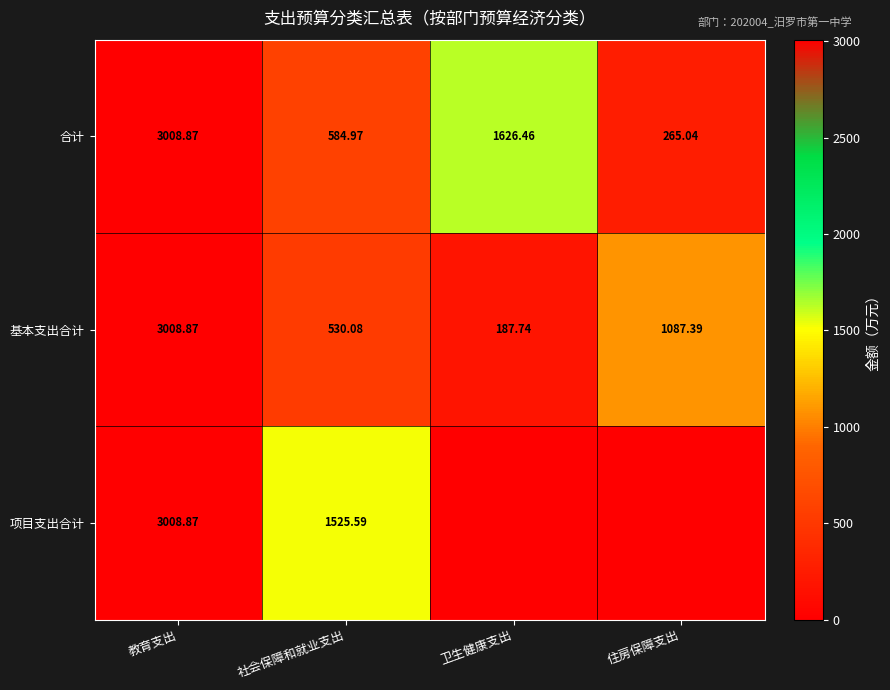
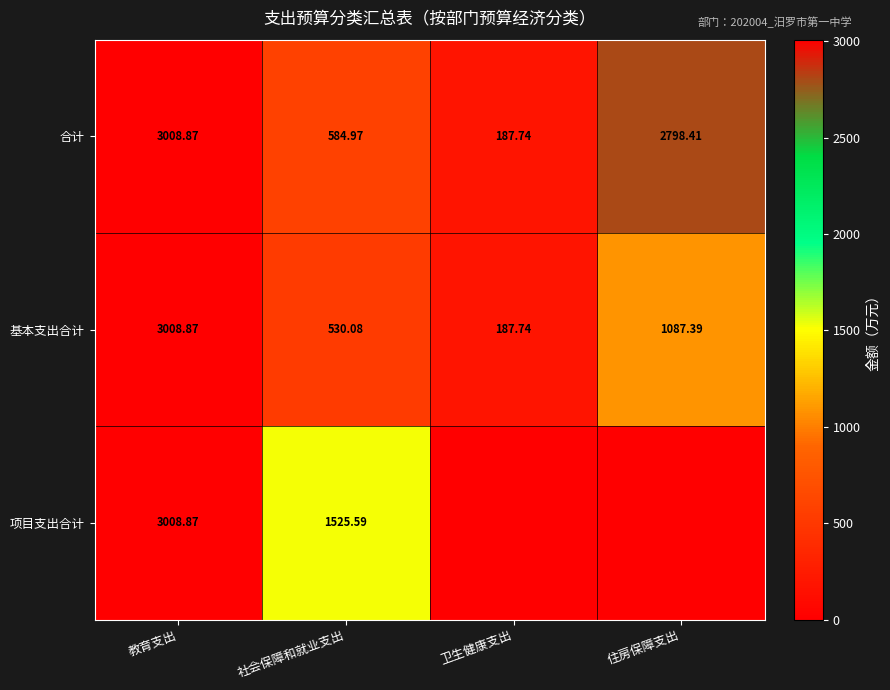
合计, 卫生健康支出: 1626.46 -> 187.74
合计, 住房保障支出: 265.04 -> 2798.41
